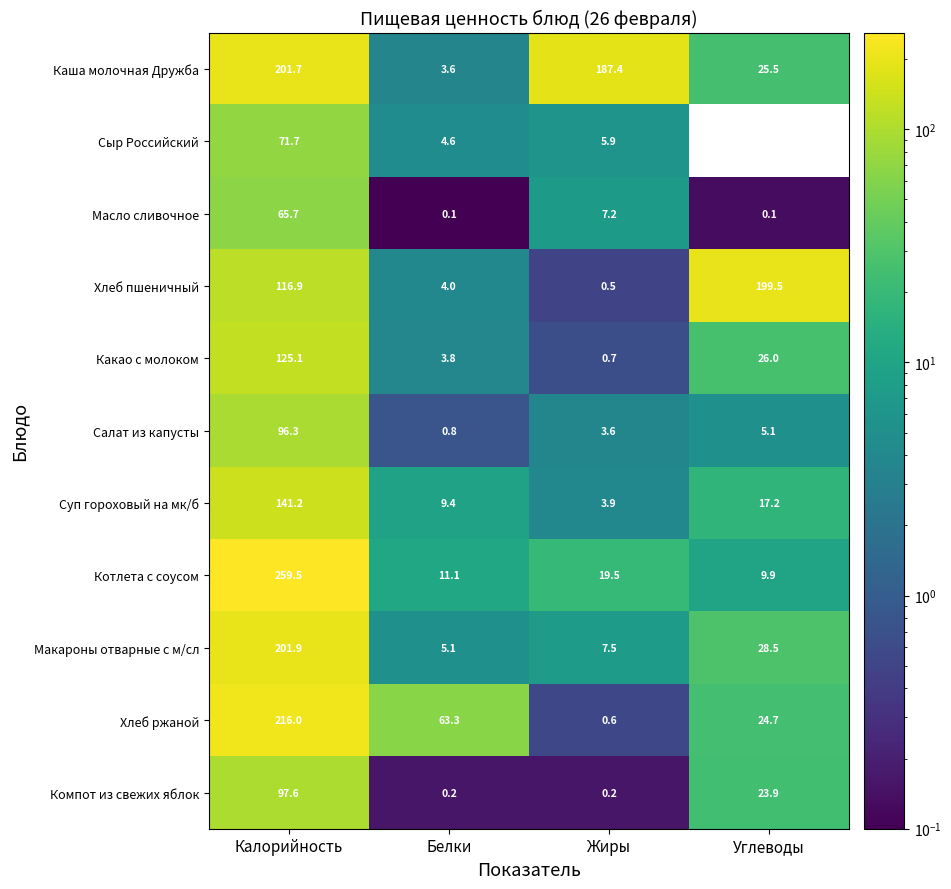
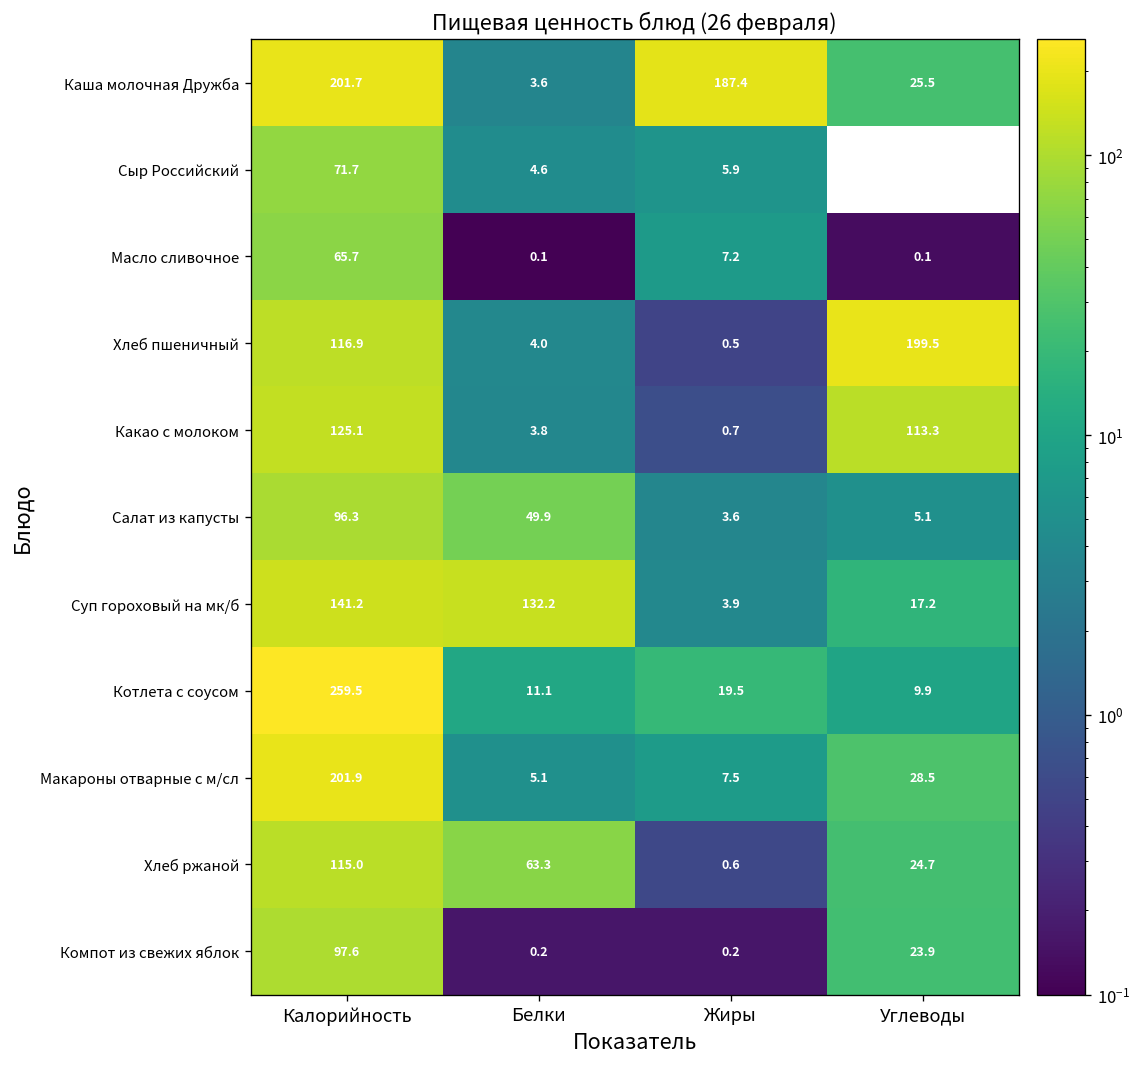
Какао с молоком, Углеводы: 26.0 -> 113.3
Салат из капусты, Белки: 0.8 -> 49.9
Суп гороховый на мк/б, Белки: 9.4 -> 132.2
Хлеб ржаной, Калорийность: 216.0 -> 115.0
